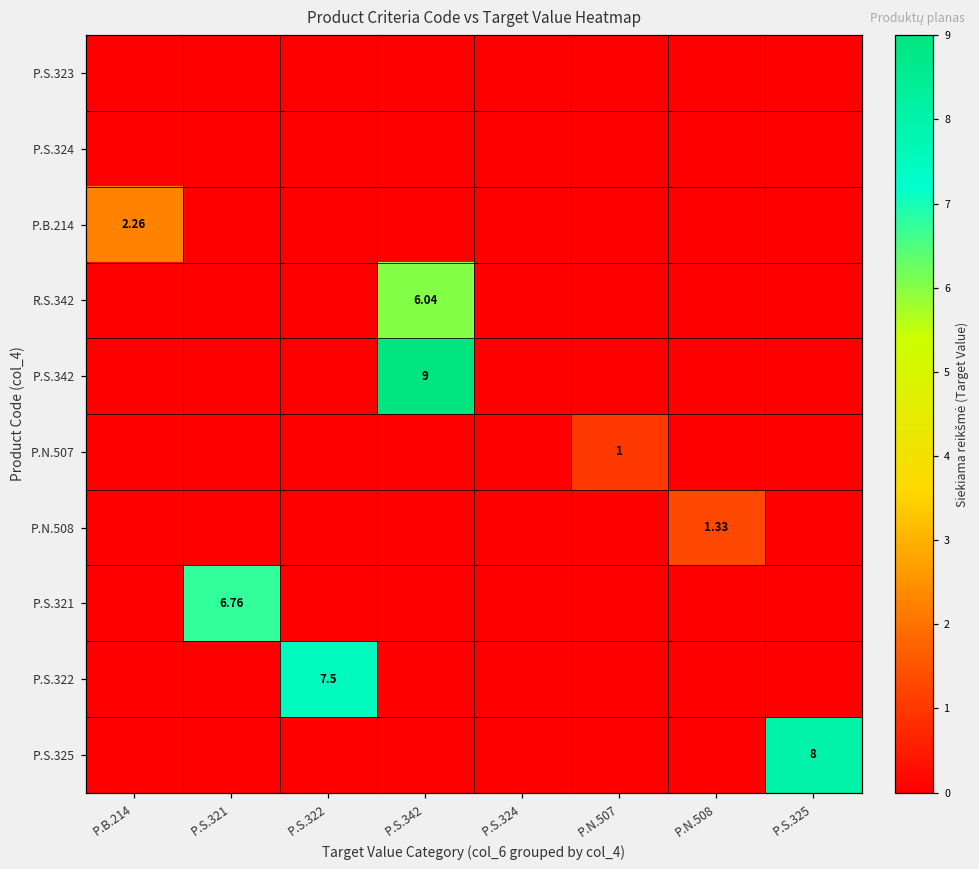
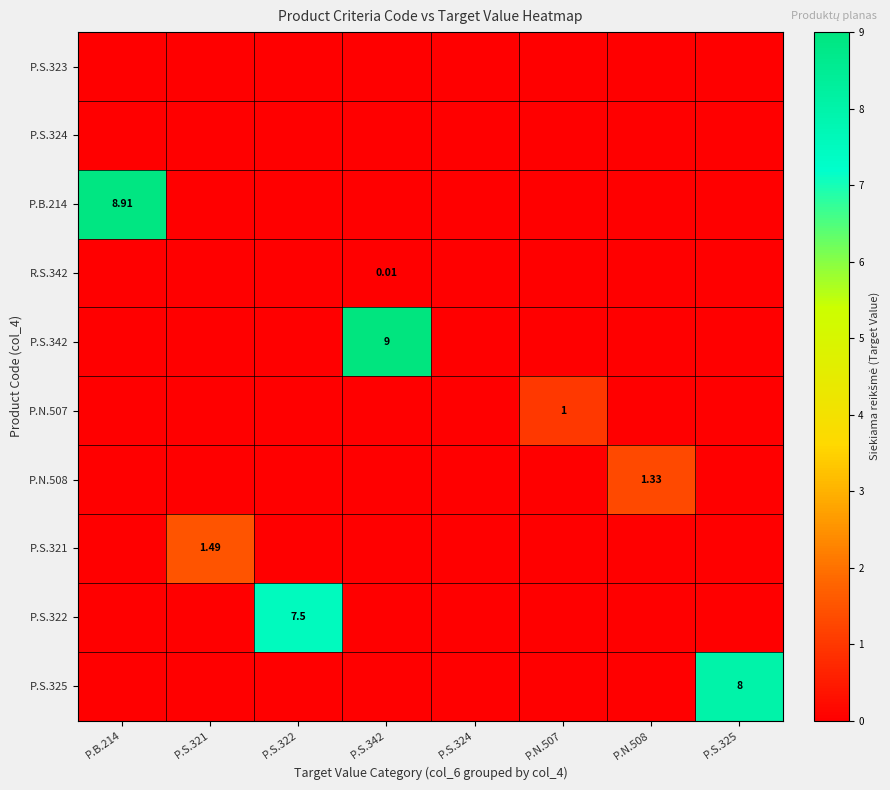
P.B.214, P.B.214: 2.26 -> 8.91
R.S.342, P.S.342: 6.04 -> 0.01
P.S.321, P.S.321: 6.76 -> 1.49
